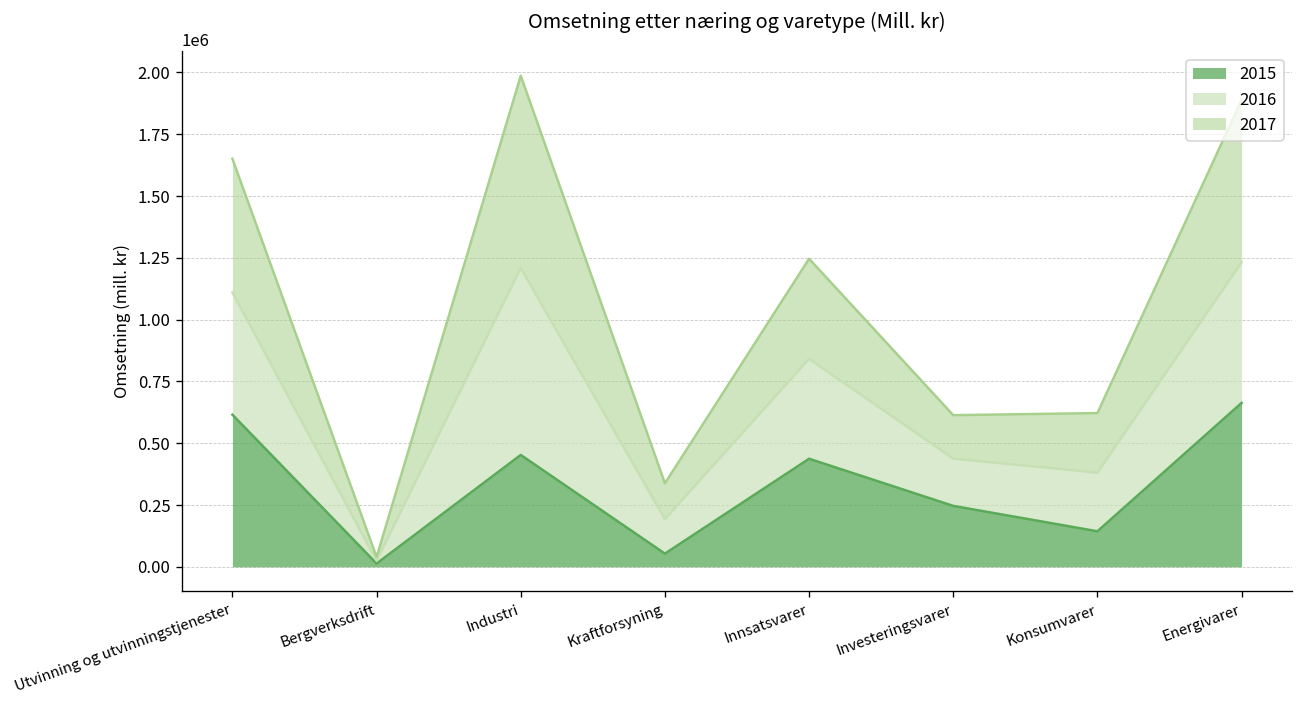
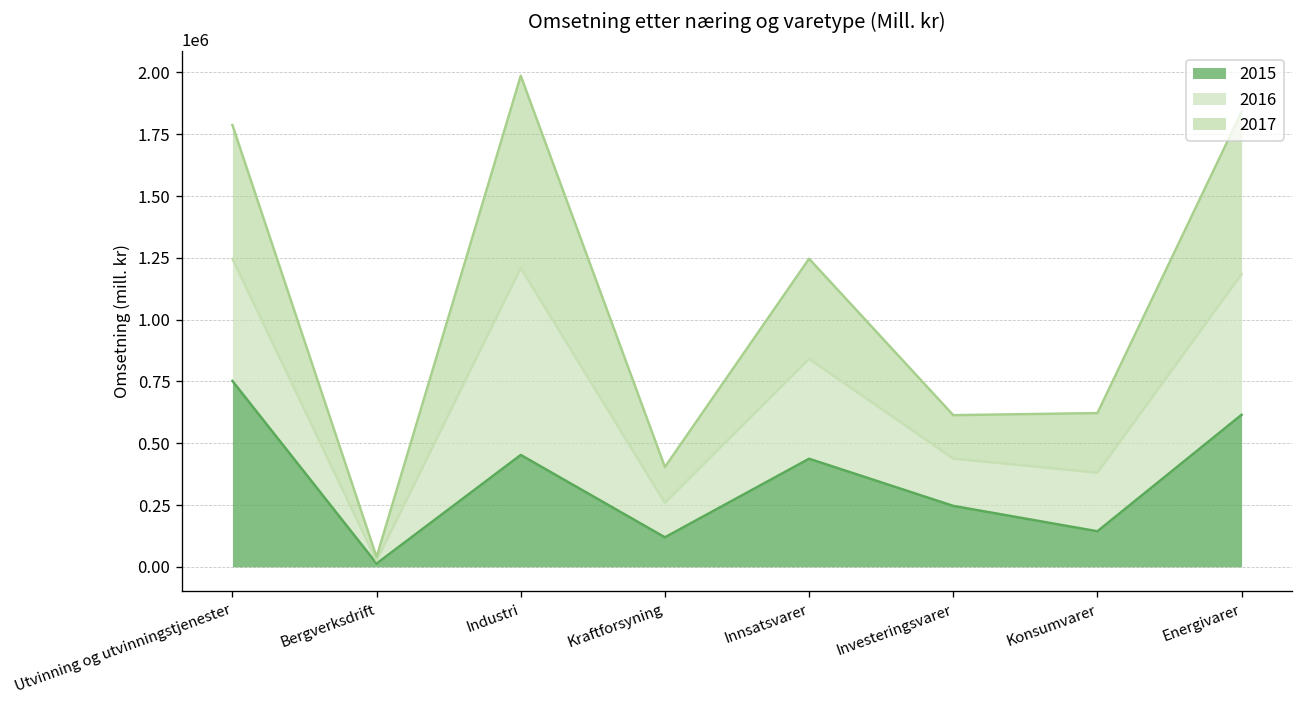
2015, Utvinning og utvinningstjenester: 620000 -> 750000
2015, Kraftforsyning: 50000 -> 120000
2015, Energivarer: 660000 -> 620000
